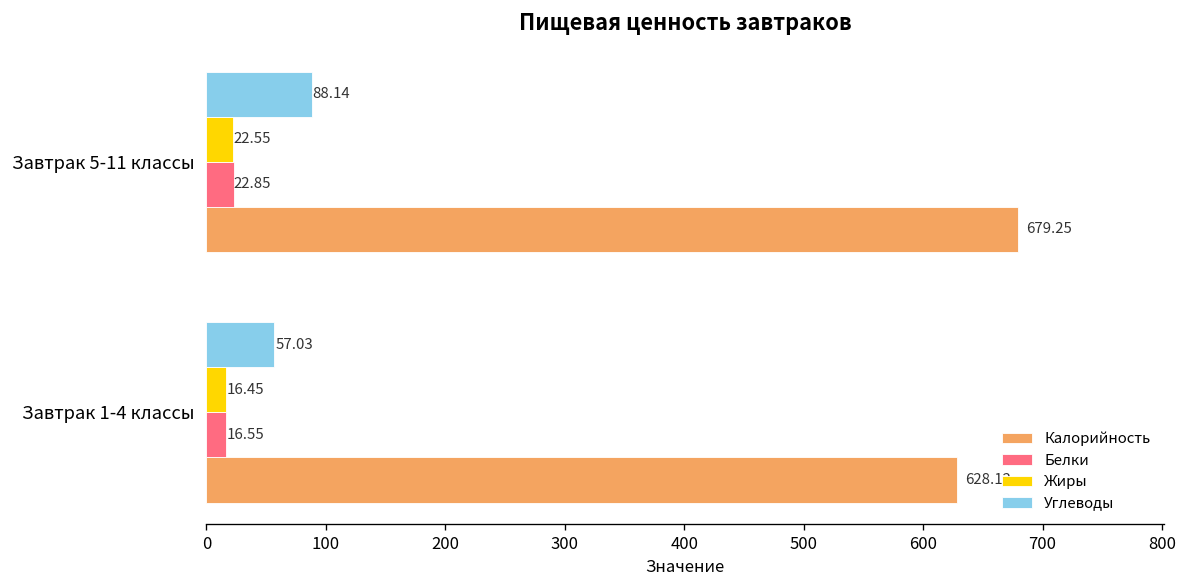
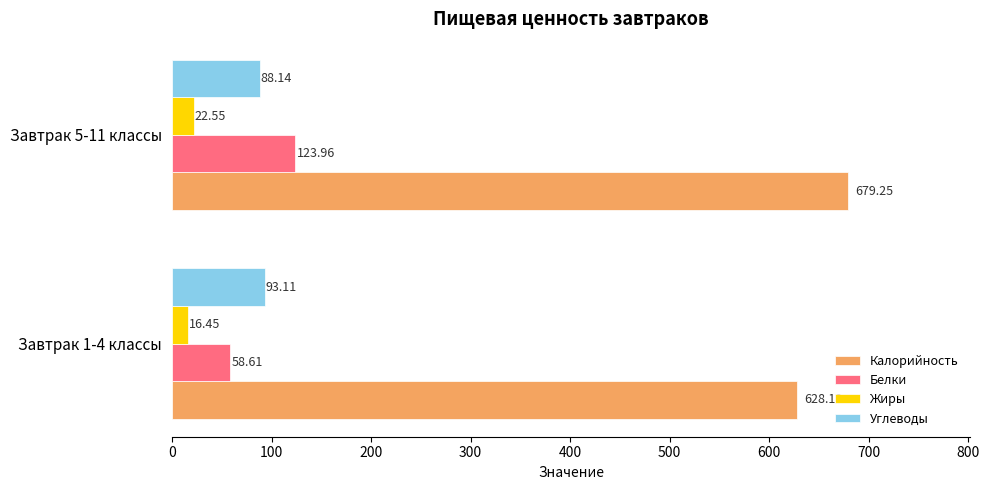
Белки, Завтрак 5-11 классы: 22.85 -> 123.96
Углеводы, Завтрак 1-4 классы: 57.03 -> 93.11
Белки, Завтрак 1-4 классы: 16.55 -> 58.61
